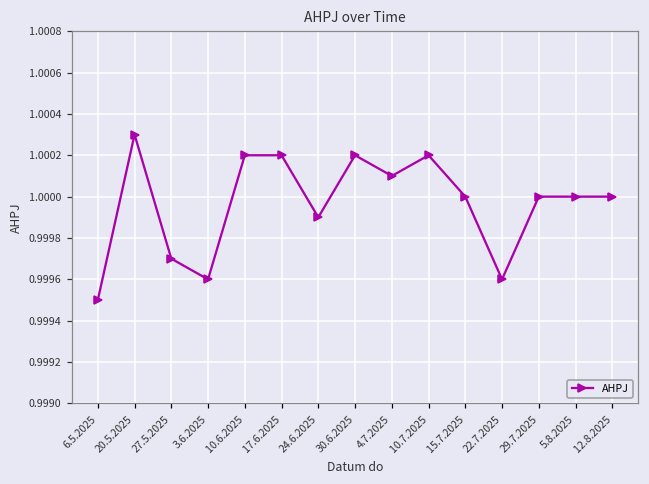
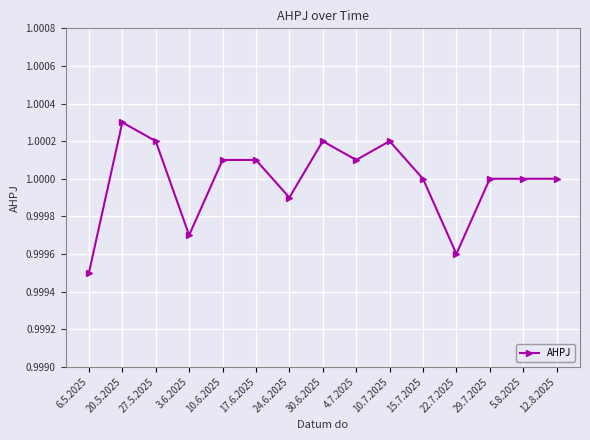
27.5.2025: 0.9997 -> 1.0002
3.6.2025: 0.9996 -> 0.9997
10.6.2025: 1.0002 -> 1.0001
17.6.2025: 1.0002 -> 1.0001
